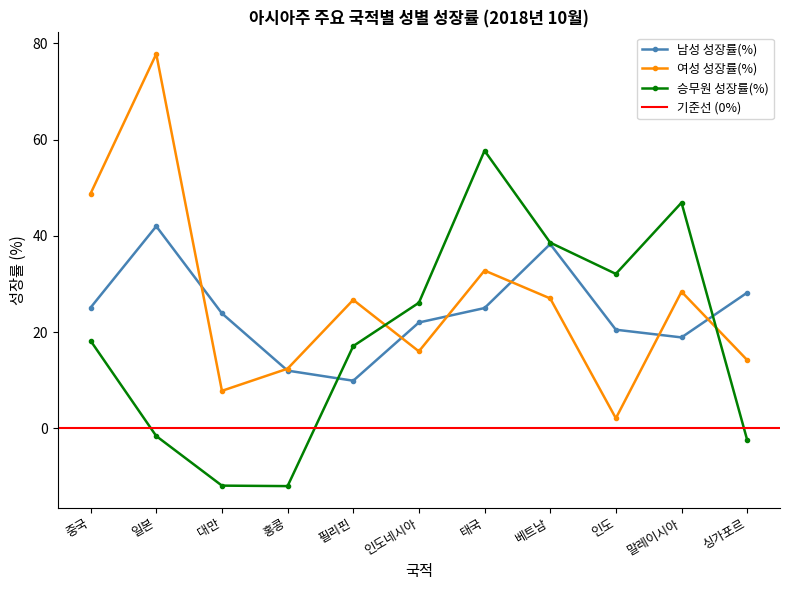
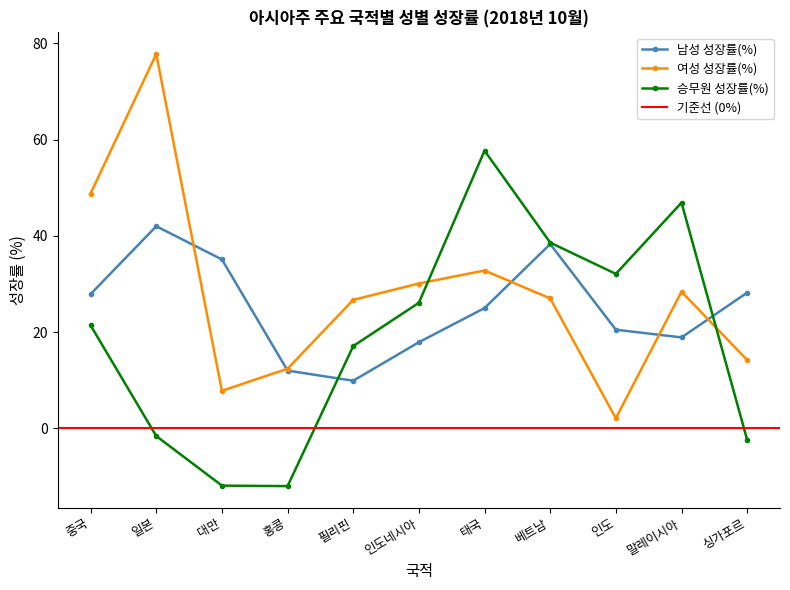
남성 성장률(%), 중국: 25 -> 28
승무원 성장률(%), 중국: 18 -> 21
남성 성장률(%), 대만: 24 -> 35
남성 성장률(%), 인도네시아: 22 -> 18
여성 성장률(%), 인도네시아: 16 -> 30
